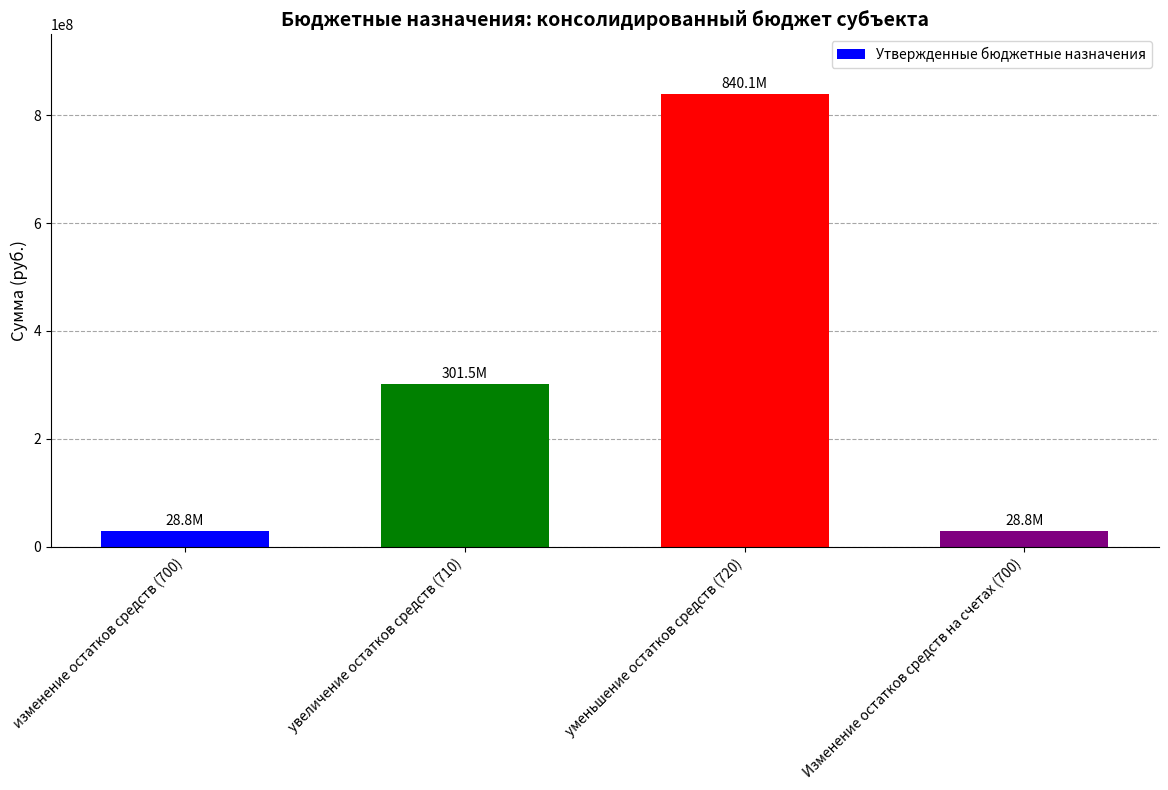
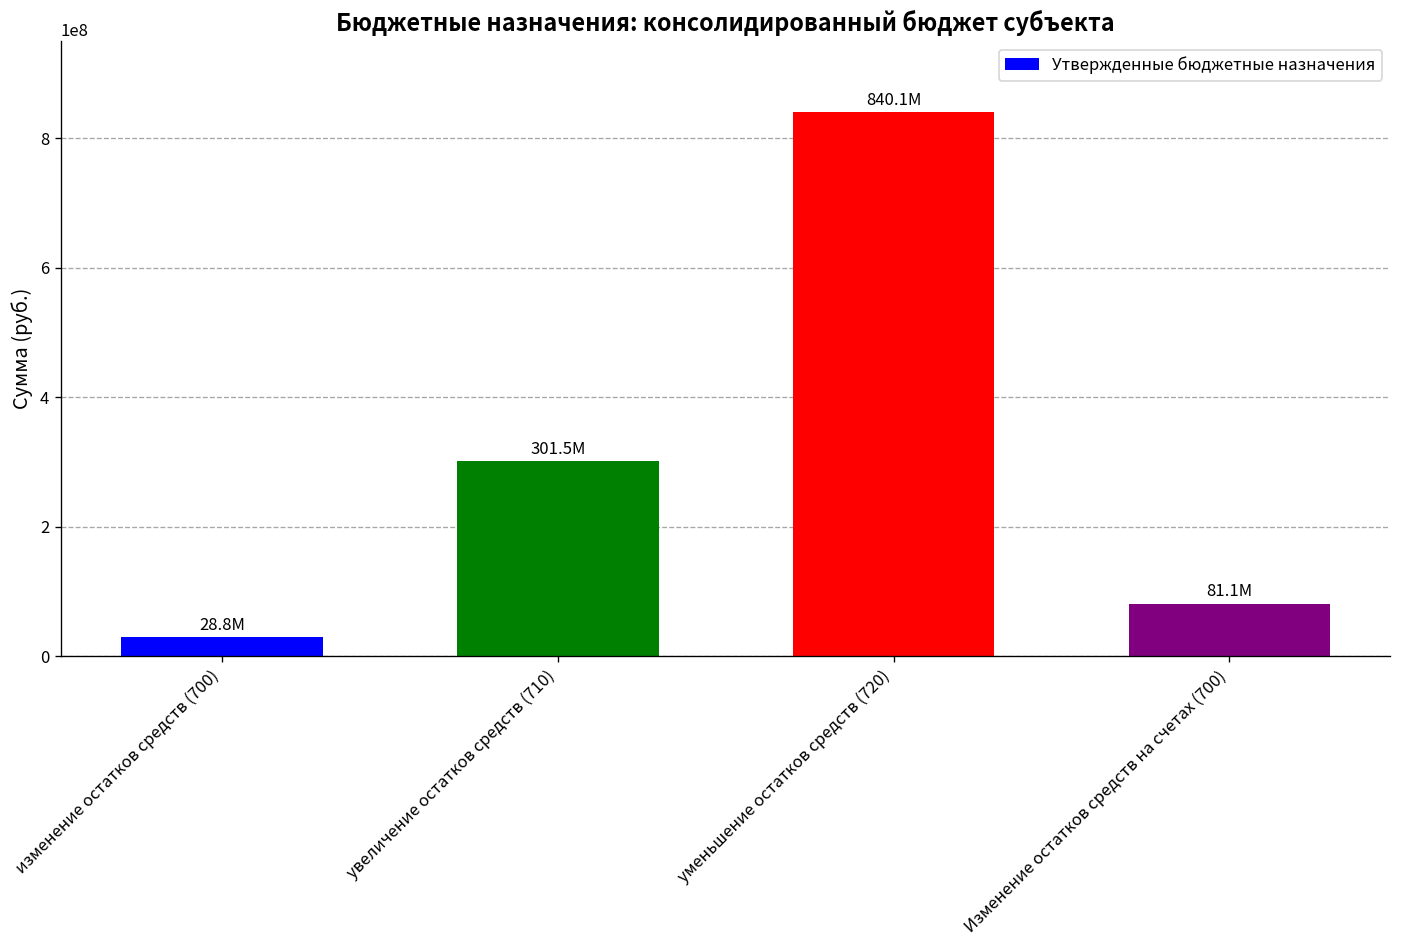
Изменение остатков средств на счетах (700): 28.8M -> 81.1M
